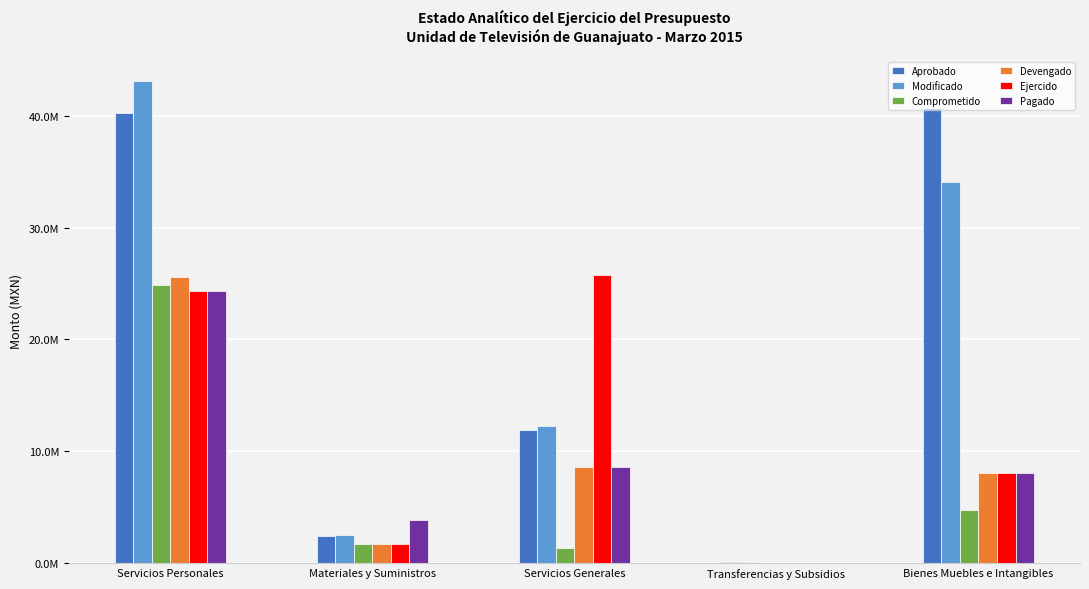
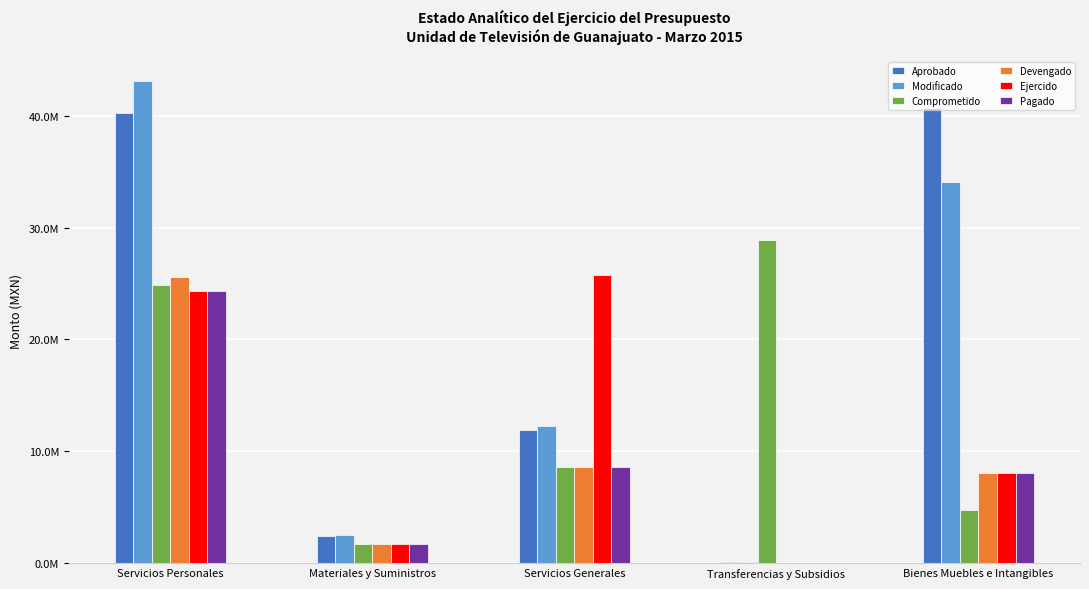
Pagado, Materiales y Suministros: 3800000 -> 1700000
Comprometido, Servicios Generales: 1400000 -> 8600000
Comprometido, Transferencias y Subsidios: 100000 -> 28900000
